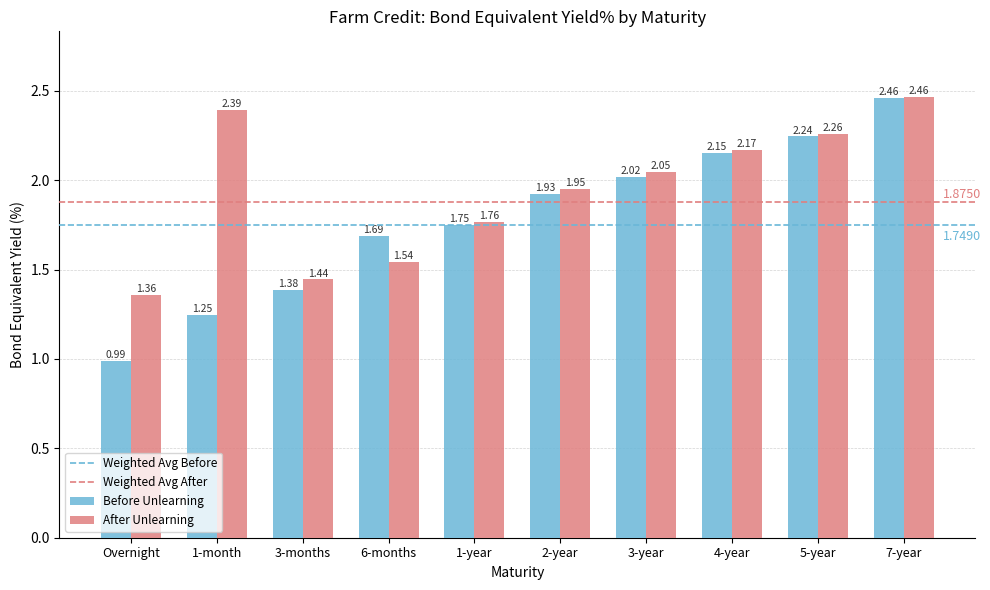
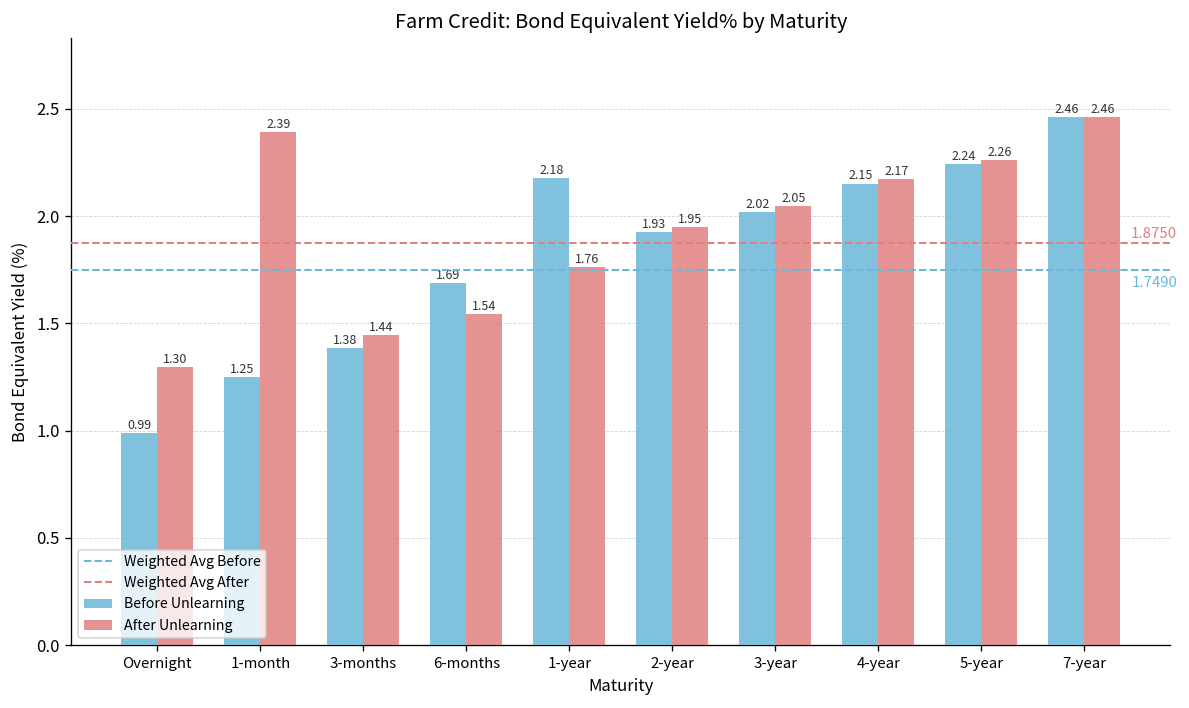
After Unlearning, Overnight: 1.36 -> 1.30
Before Unlearning, 1-year: 1.75 -> 2.18
